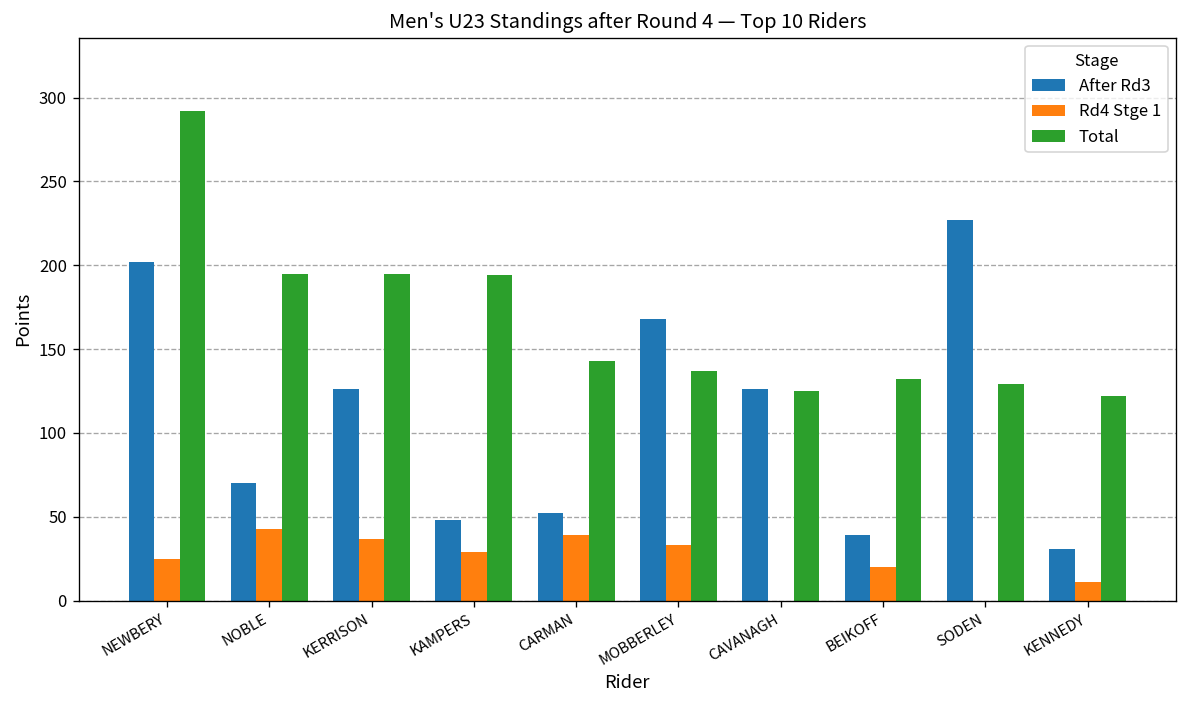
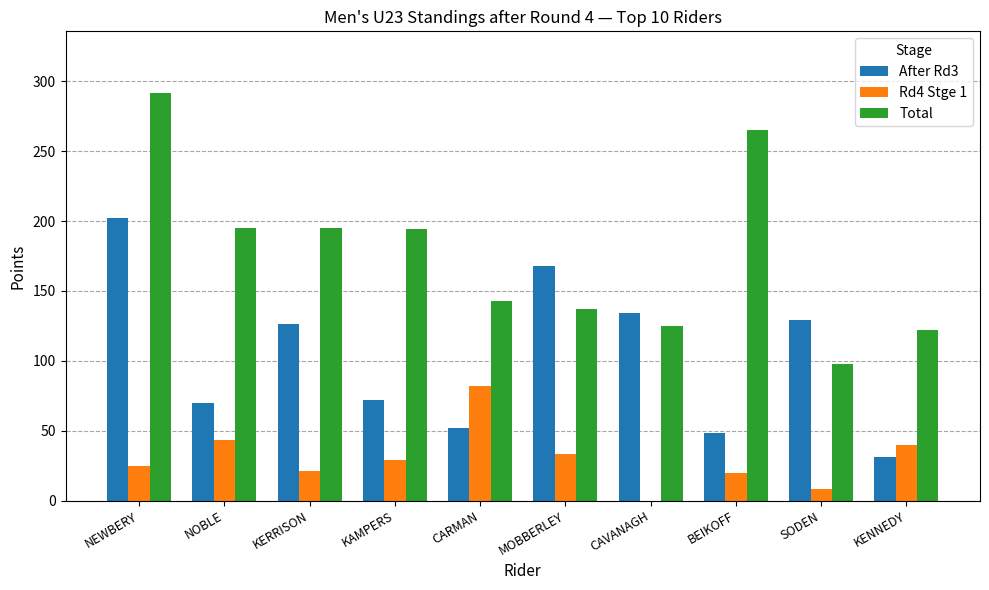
Rd4 Stge 1, KERRISON: 37 -> 21
After Rd3, KAMPERS: 48 -> 72
Rd4 Stge 1, CARMAN: 39 -> 82
After Rd3, CAVANAGH: 126 -> 134
After Rd3, BEIKOFF: 39 -> 48
Total, BEIKOFF: 132 -> 265
After Rd3, SODEN: 227 -> 129
Rd4 Stge 1, SODEN: 0 -> 8
Total, SODEN: 129 -> 98
Rd4 Stge 1, KENNEDY: 11 -> 40
